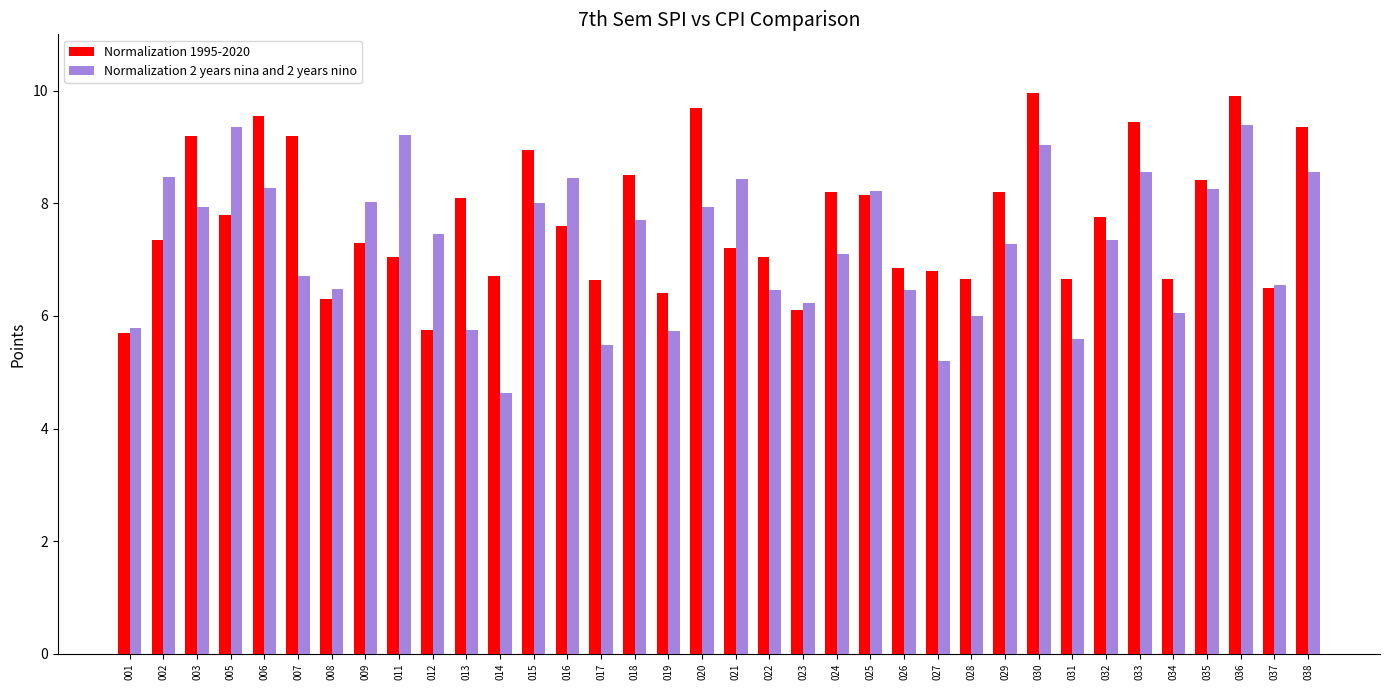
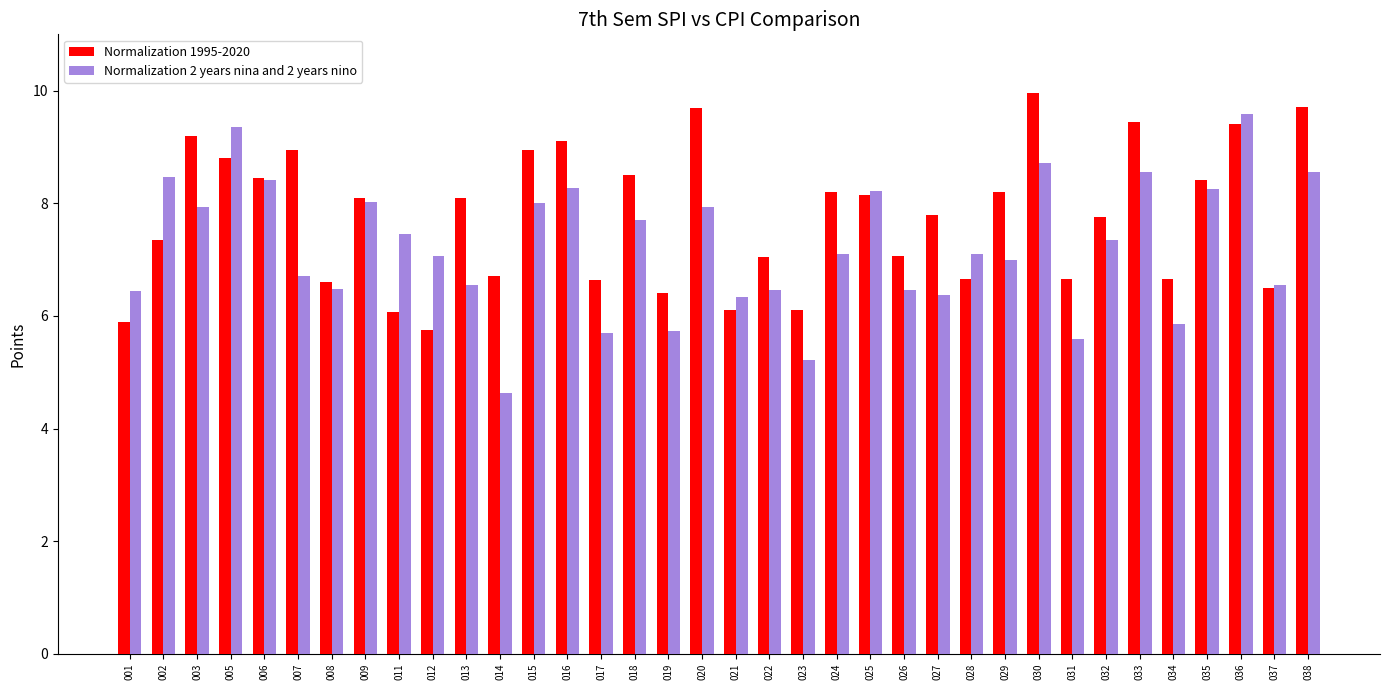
Normalization 1995-2020, 001: 5.7 -> 5.9
Normalization 2 years nina and 2 years nino, 001: 5.8 -> 6.4
Normalization 1995-2020, 005: 7.8 -> 8.8
Normalization 1995-2020, 006: 9.6 -> 8.5
Normalization 2 years nina and 2 years nino, 006: 8.3 -> 8.4
Normalization 1995-2020, 007: 9.2 -> 9.0
Normalization 1995-2020, 008: 6.3 -> 6.6
Normalization 1995-2020, 009: 7.3 -> 8.1
Normalization 1995-2020, 011: 7.1 -> 6.1
Normalization 2 years nina and 2 years nino, 011: 9.2 -> 7.5
Normalization 2 years nina and 2 years nino, 012: 7.5 -> 7.1
Normalization 2 years nina and 2 years nino, 013: 5.8 -> 6.6
Normalization 1995-2020, 016: 7.6 -> 9.1
Normalization 2 years nina and 2 years nino, 016: 8.4 -> 8.3
Normalization 2 years nina and 2 years nino, 017: 5.5 -> 5.7
Normalization 1995-2020, 021: 7.2 -> 6.1
Normalization 2 years nina and 2 years nino, 021: 8.4 -> 6.3
Normalization 2 years nina and 2 years nino, 023: 6.2 -> 5.2
Normalization 1995-2020, 026: 6.9 -> 7.1
Normalization 1995-2020, 027: 6.8 -> 7.8
Normalization 2 years nina and 2 years nino, 027: 5.2 -> 6.4
Normalization 2 years nina and 2 years nino, 028: 6.0 -> 7.1
Normalization 2 years nina and 2 years nino, 029: 7.3 -> 7.0
Normalization 2 years nina and 2 years nino, 030: 9.0 -> 8.7
Normalization 2 years nina and 2 years nino, 034: 6.1 -> 5.9
Normalization 1995-2020, 036: 9.9 -> 9.4
Normalization 2 years nina and 2 years nino, 036: 9.4 -> 9.6
Normalization 1995-2020, 038: 9.4 -> 9.7
